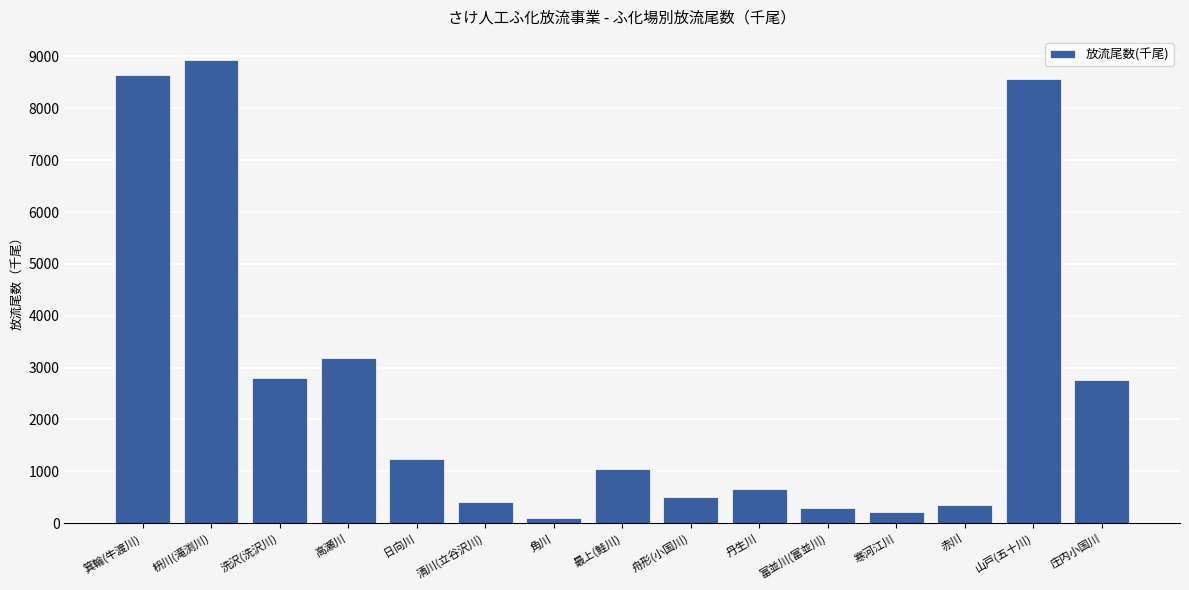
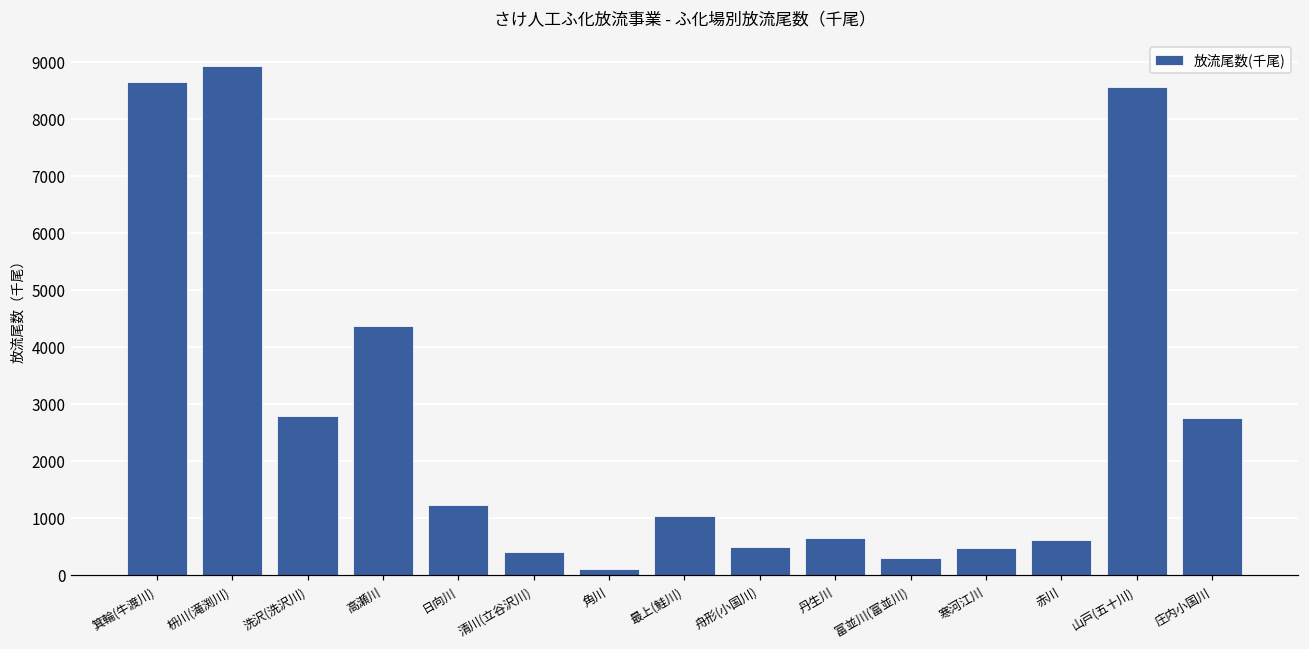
高瀬川: 3200 -> 4400
寒河江川: 200 -> 500
赤川: 400 -> 600
